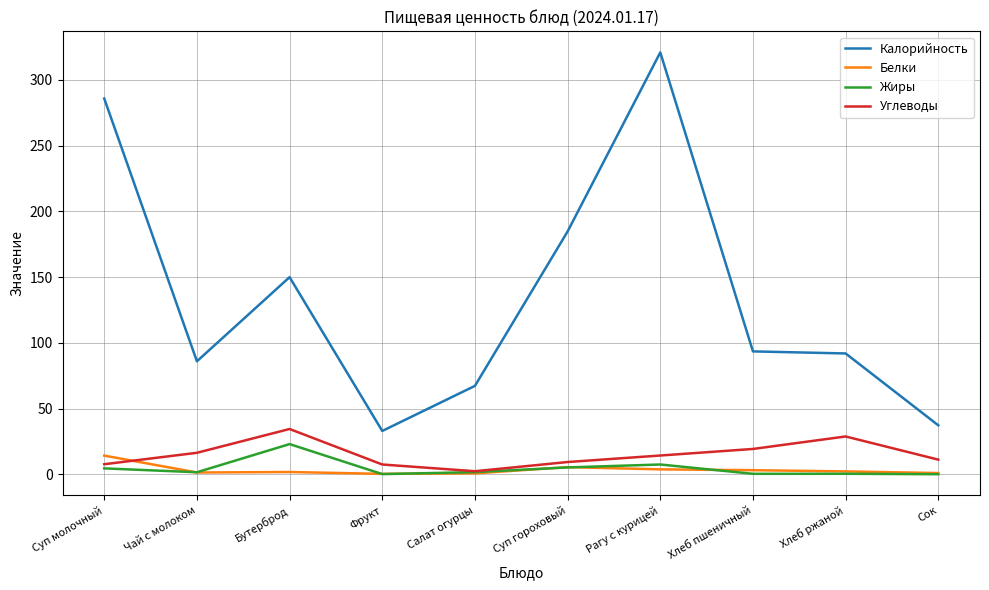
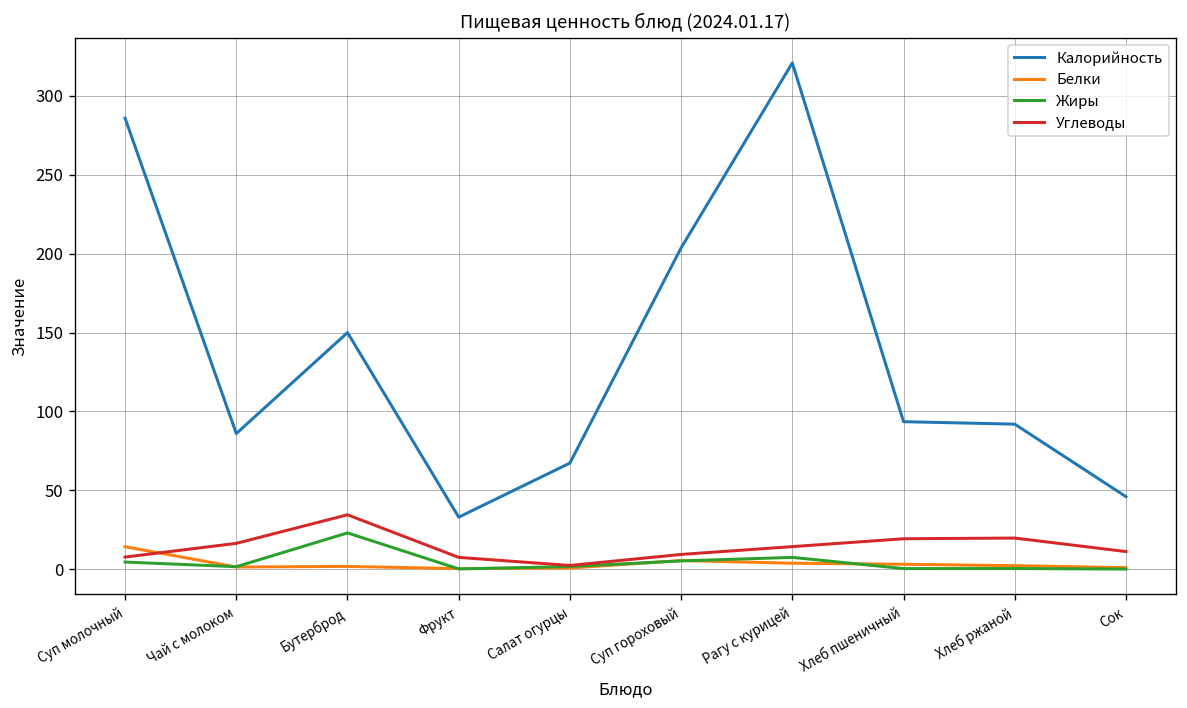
Калорийность, Суп гороховый: 185 -> 204
Углеводы, Хлеб ржаной: 29 -> 20
Калорийность, Сок: 37 -> 46
